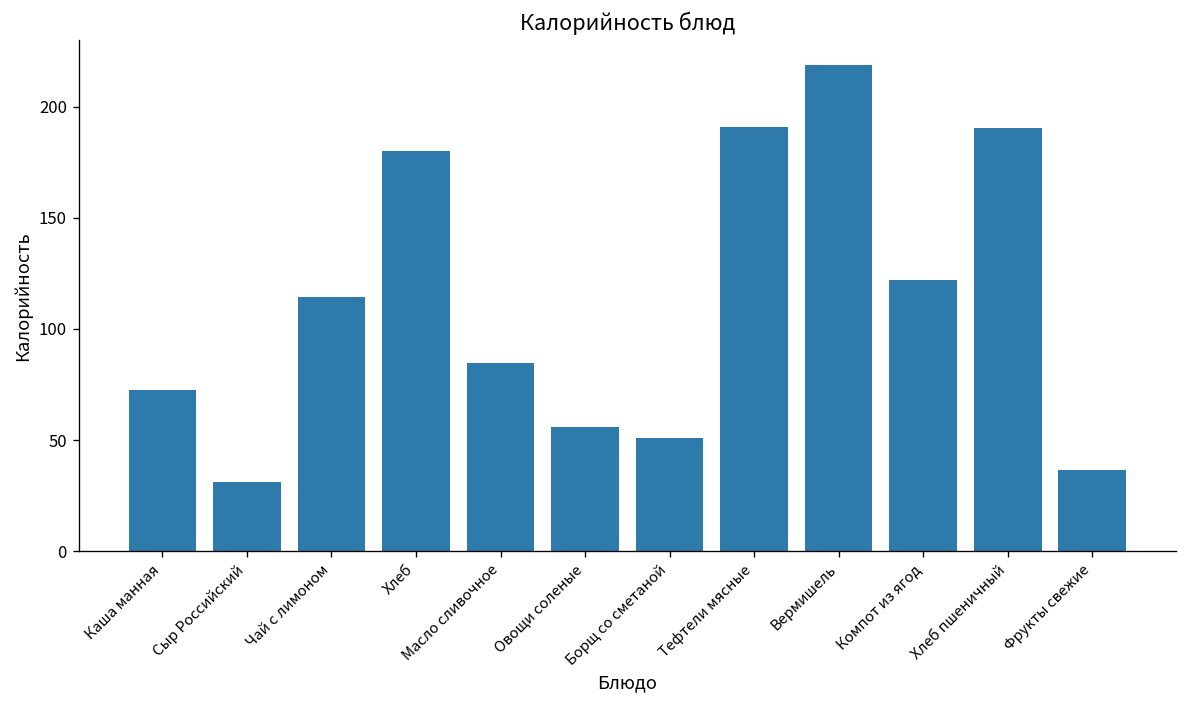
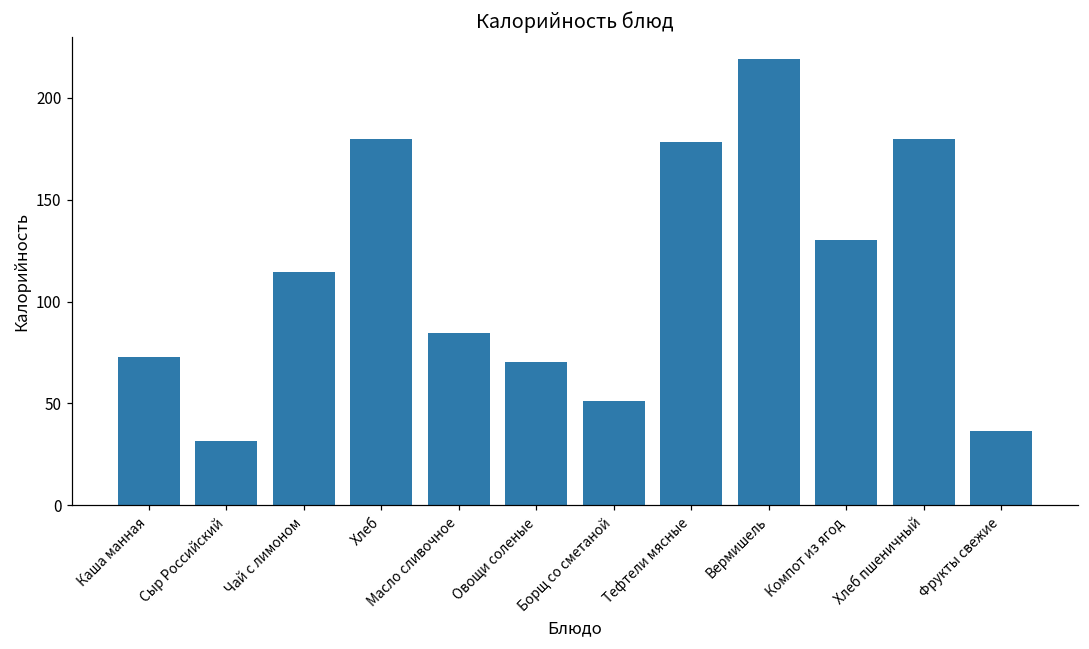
Овощи соленые: 56 -> 71
Тефтели мясные: 191 -> 178
Компот из ягод: 122 -> 130
Хлеб пшеничный: 190 -> 180
